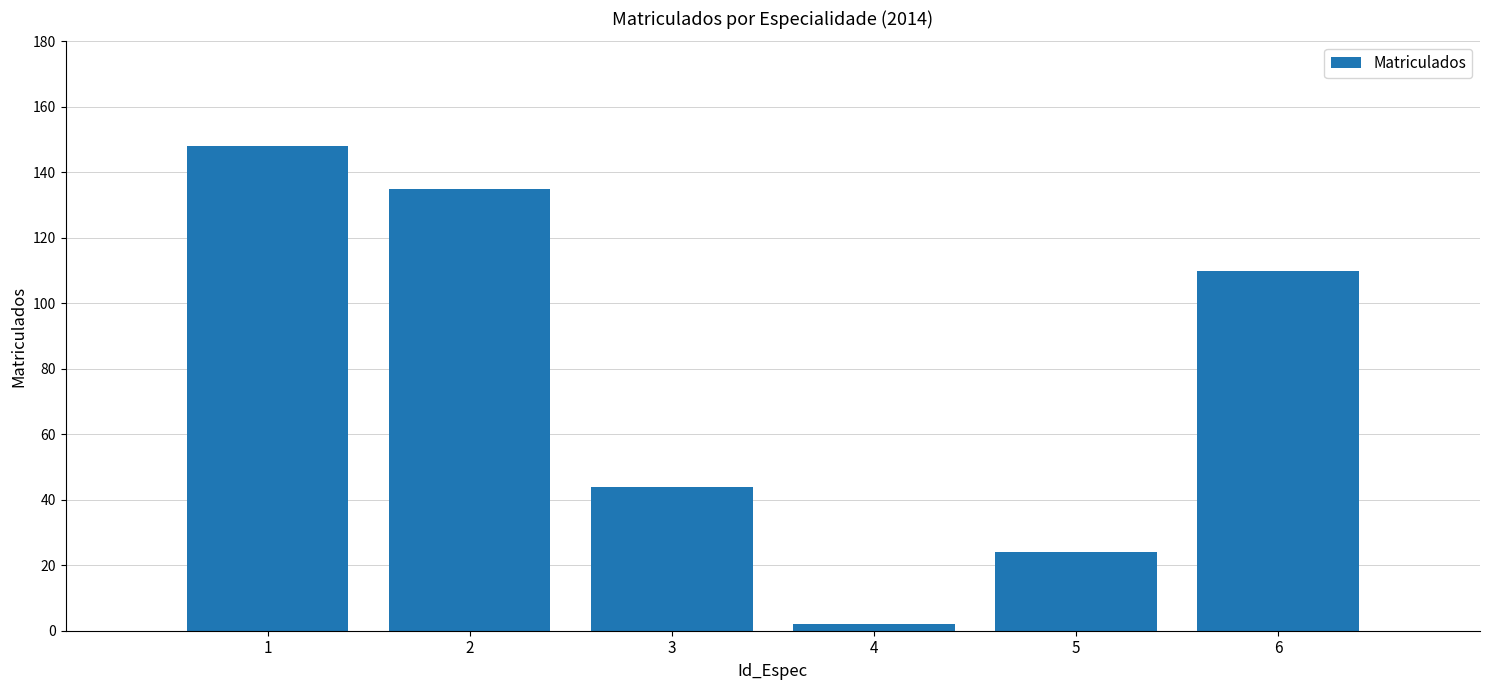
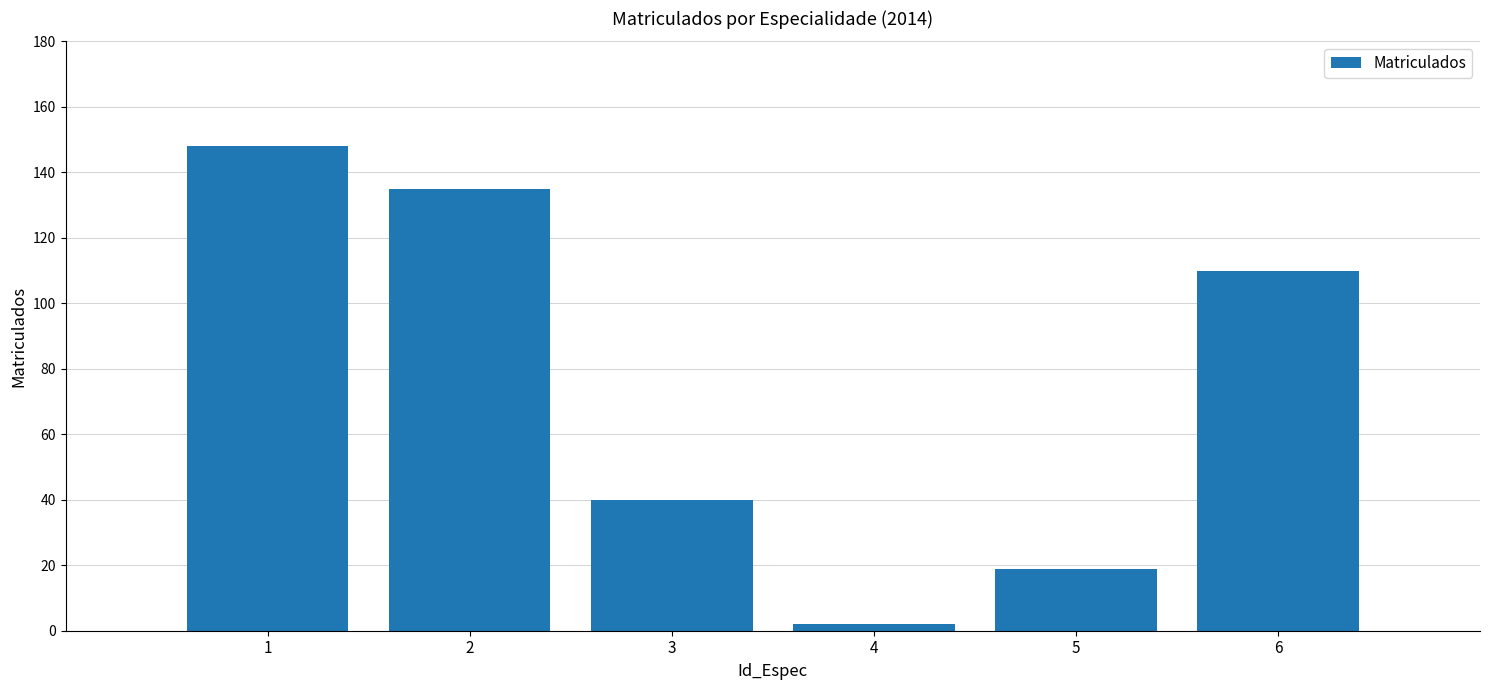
3: 44 -> 40
5: 24 -> 19
